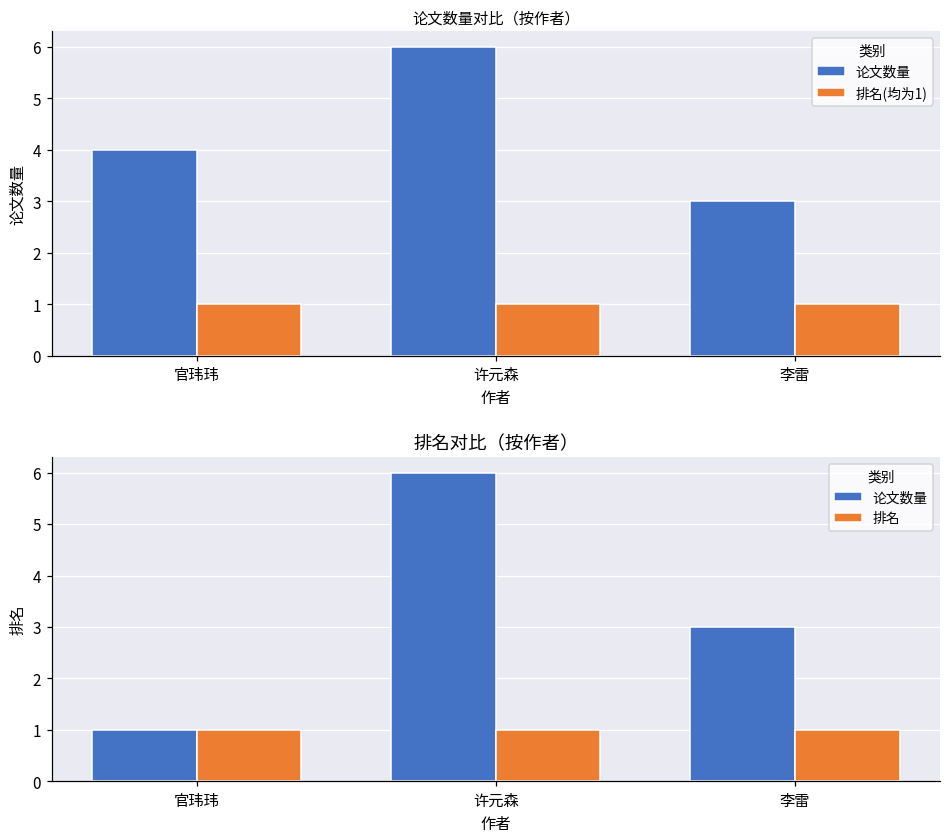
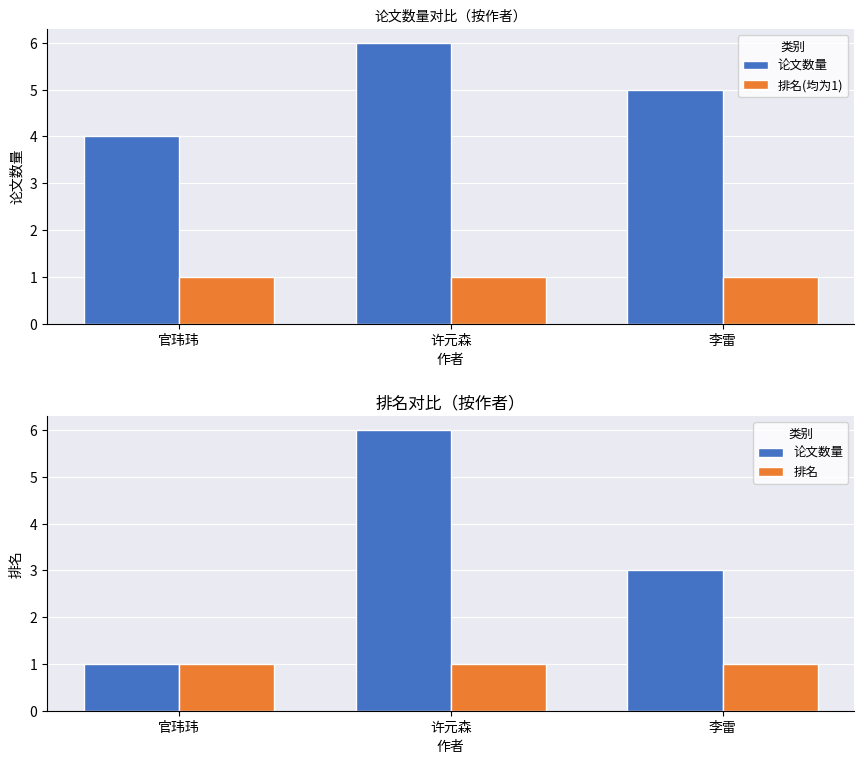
论文数量对比（按作者）, 论文数量, 李雷: 3 -> 5
